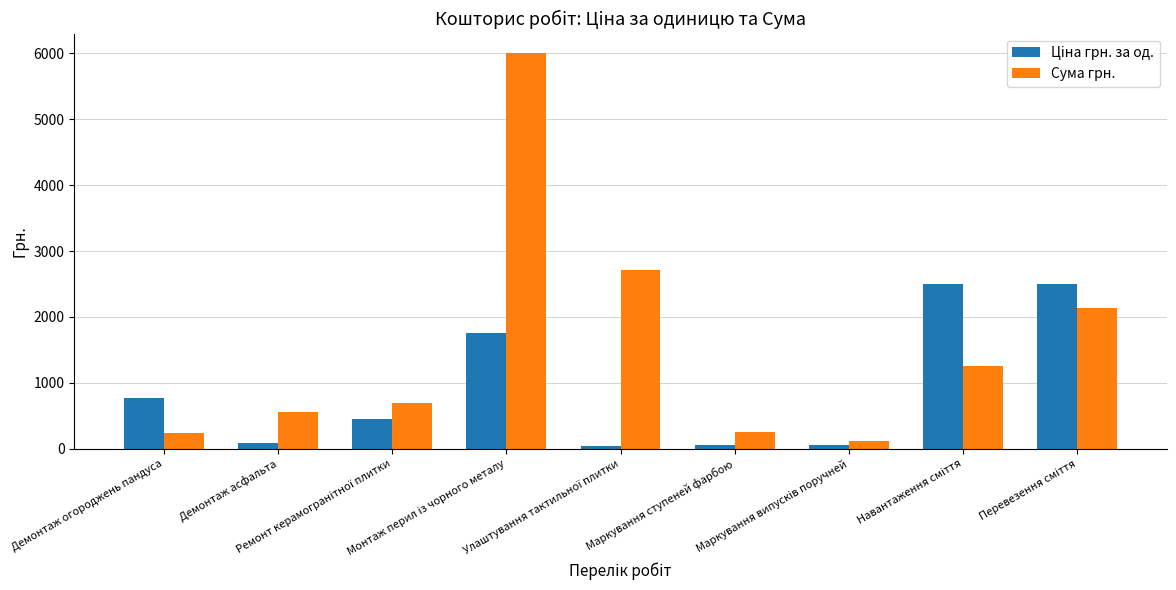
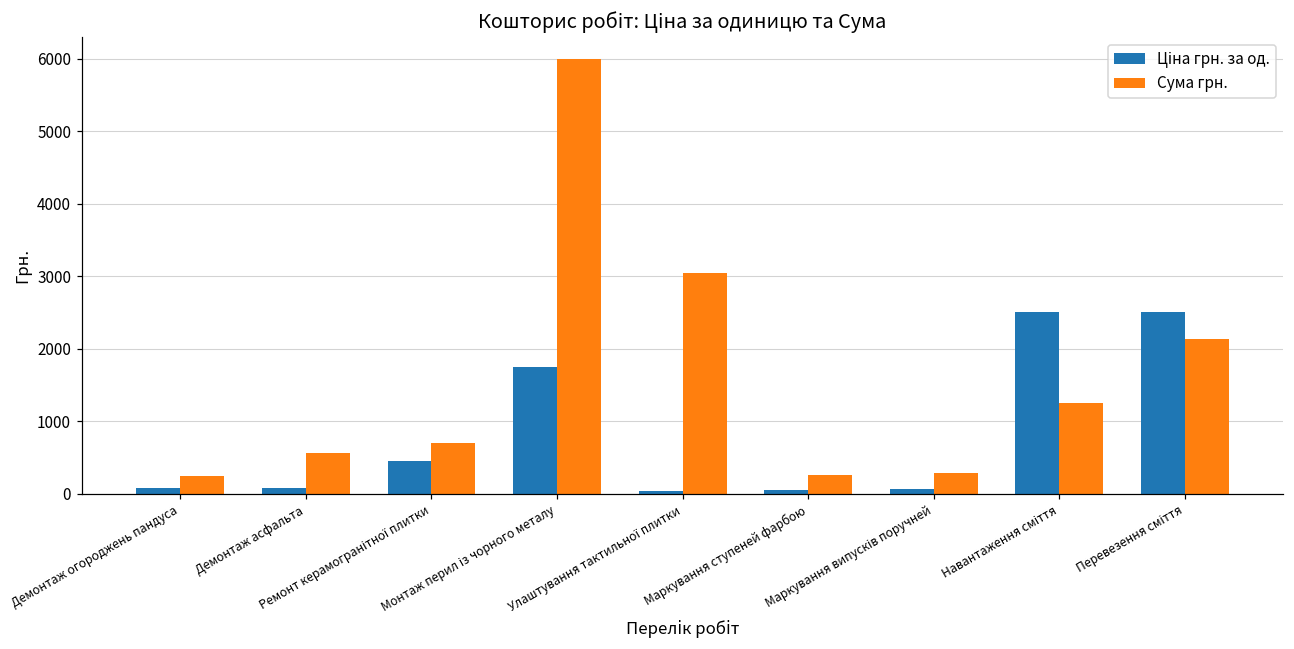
Ціна грн. за од., Демонтаж огороджень пандуса: 800 -> 100
Сума грн., Улаштування тактильної плитки: 2700 -> 3000
Сума грн., Маркування випусків поручней: 100 -> 300
